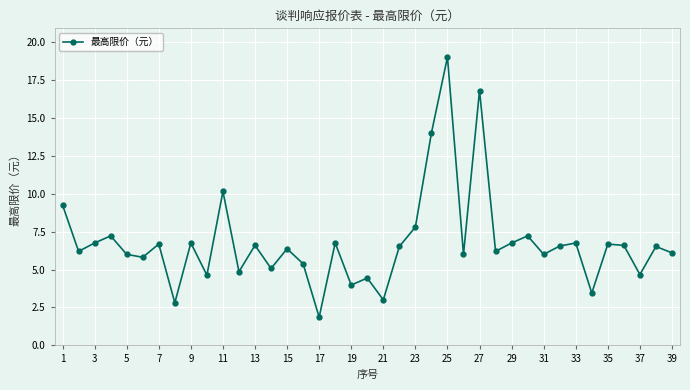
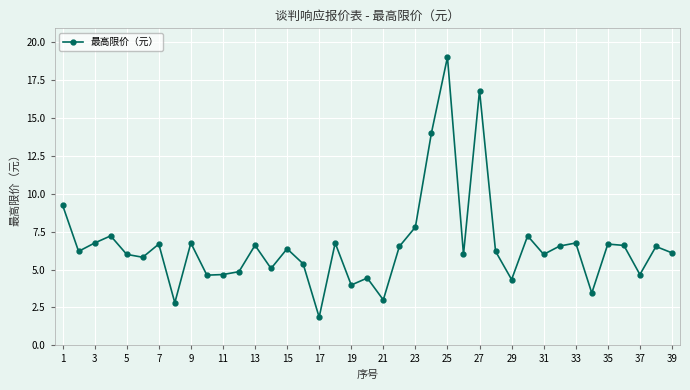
11: 10.2 -> 4.7
29: 6.8 -> 4.3
